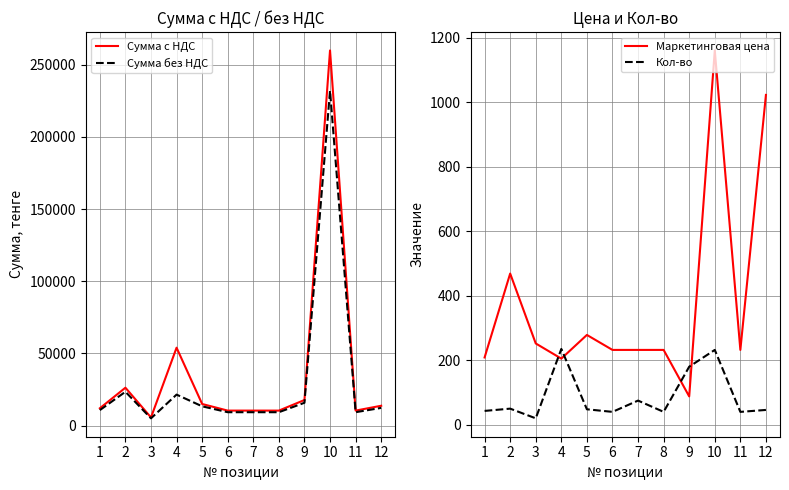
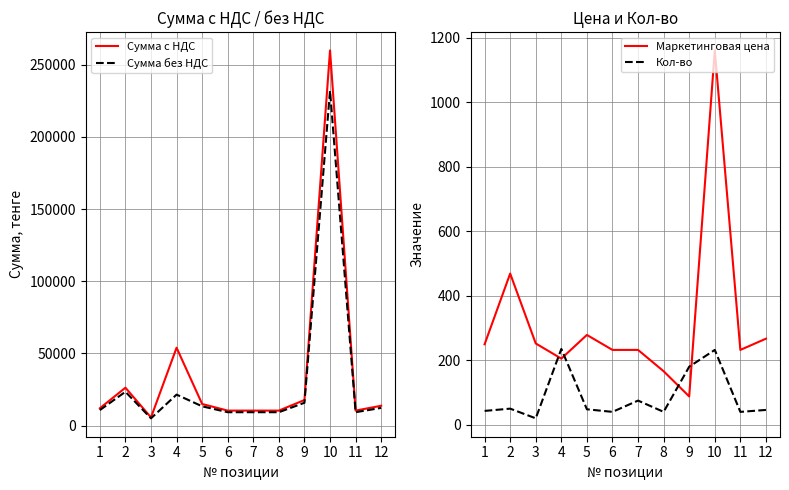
Цена и Кол-во, Маркетинговая цена, 1: 210 -> 250
Цена и Кол-во, Маркетинговая цена, 8: 230 -> 170
Цена и Кол-во, Маркетинговая цена, 12: 1020 -> 270
